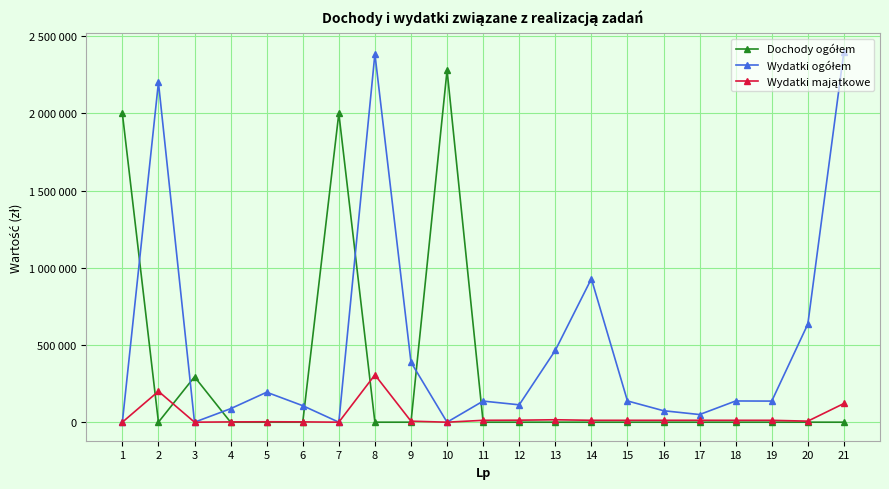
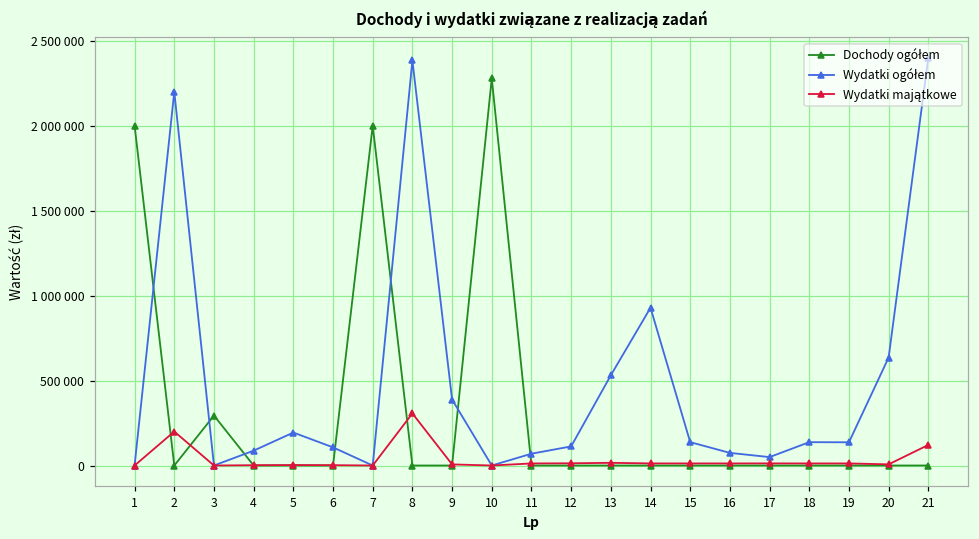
Wydatki ogółem, 11: 140000 -> 70000
Wydatki ogółem, 13: 460000 -> 530000
